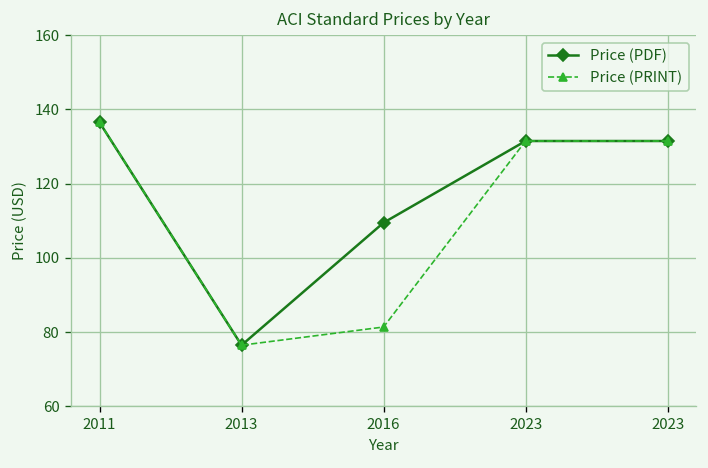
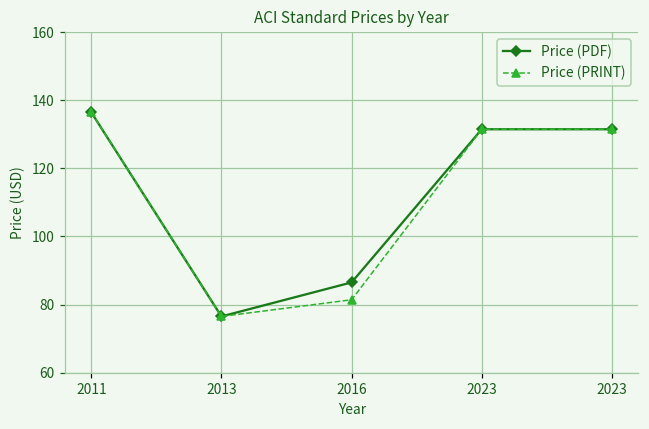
Price (PDF), 2016: 110 -> 87
